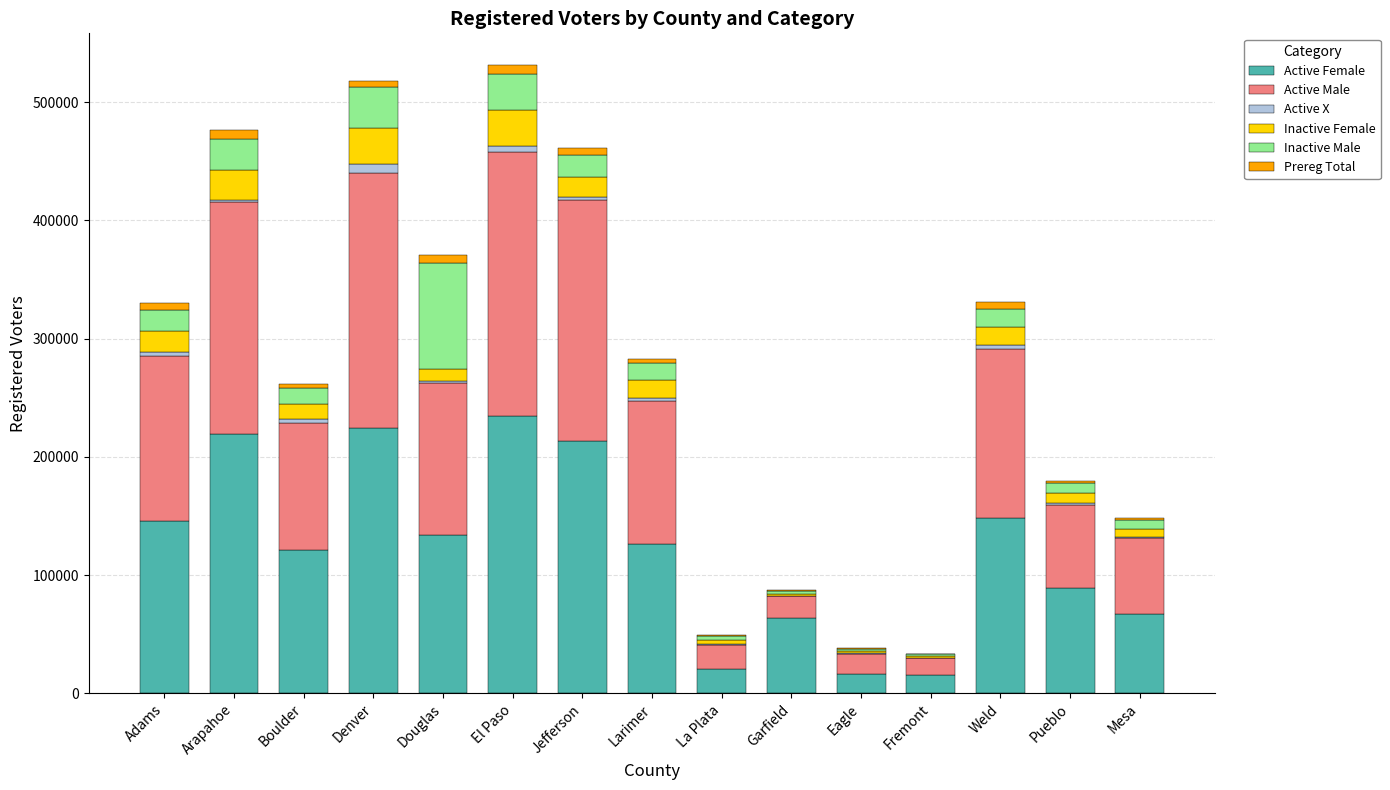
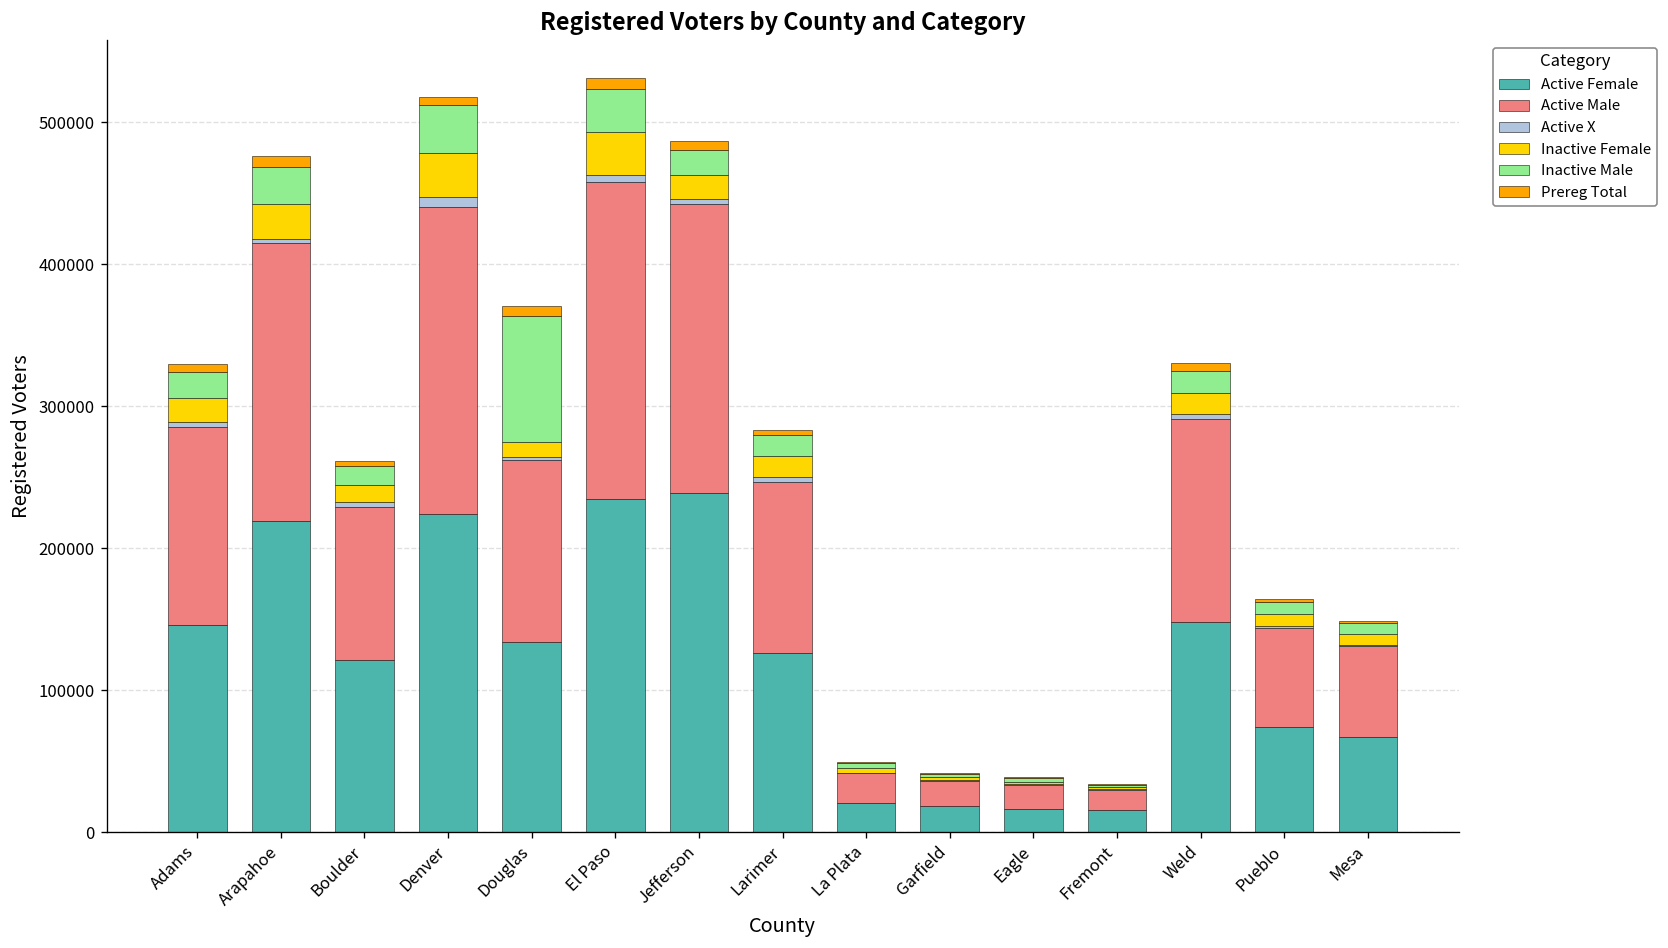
Active Female, Jefferson: 213000 -> 239000
Active Female, Garfield: 64000 -> 18000
Active Female, Pueblo: 89000 -> 74000
